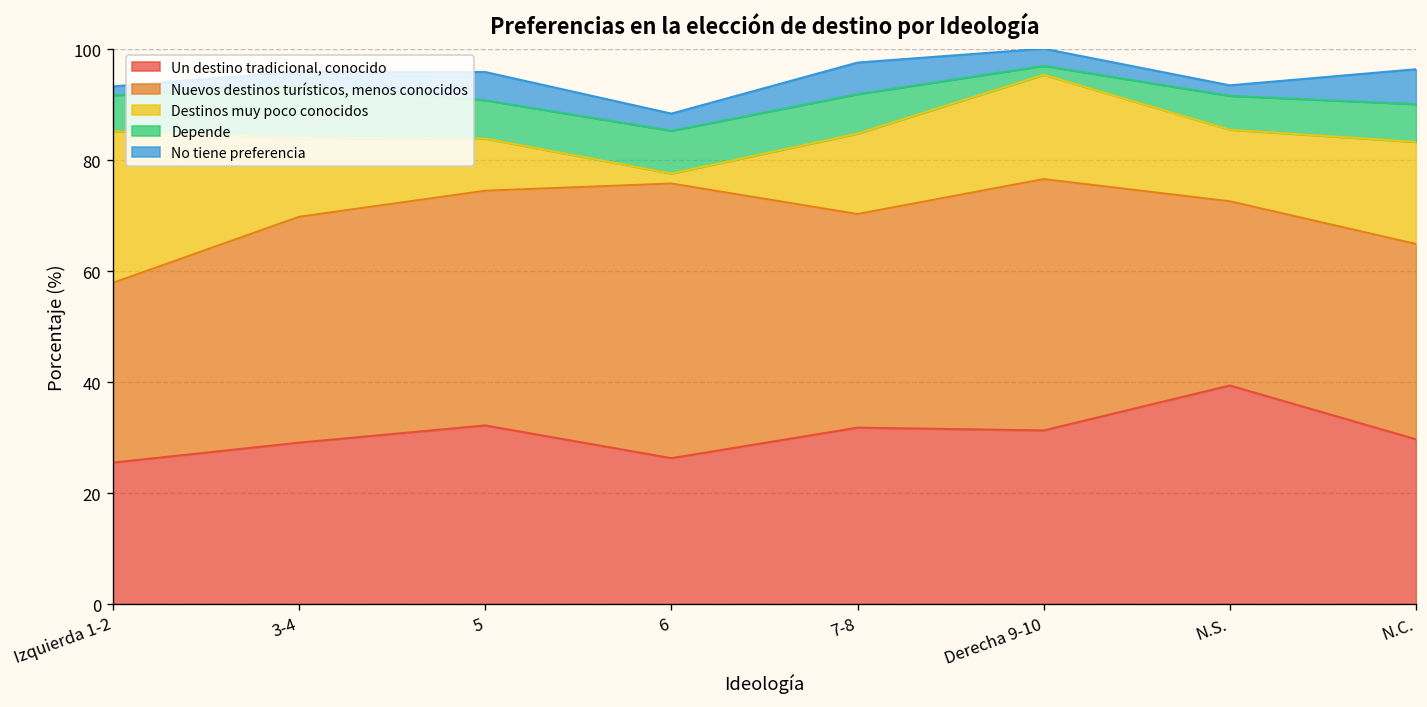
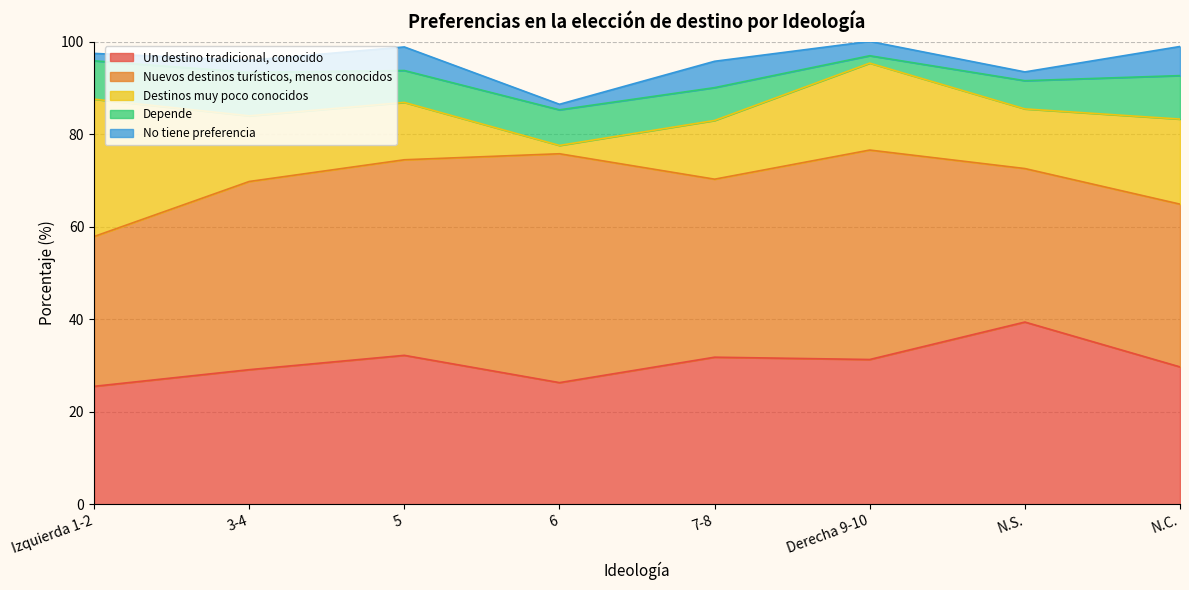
Destinos muy poco conocidos, Izquierda 1-2: 27 -> 30
Depende, Izquierda 1-2: 7 -> 8
Destinos muy poco conocidos, 5: 9 -> 12
No tiene preferencia, 6: 3 -> 1
Destinos muy poco conocidos, 7-8: 15 -> 13
Depende, N.C.: 7 -> 9
